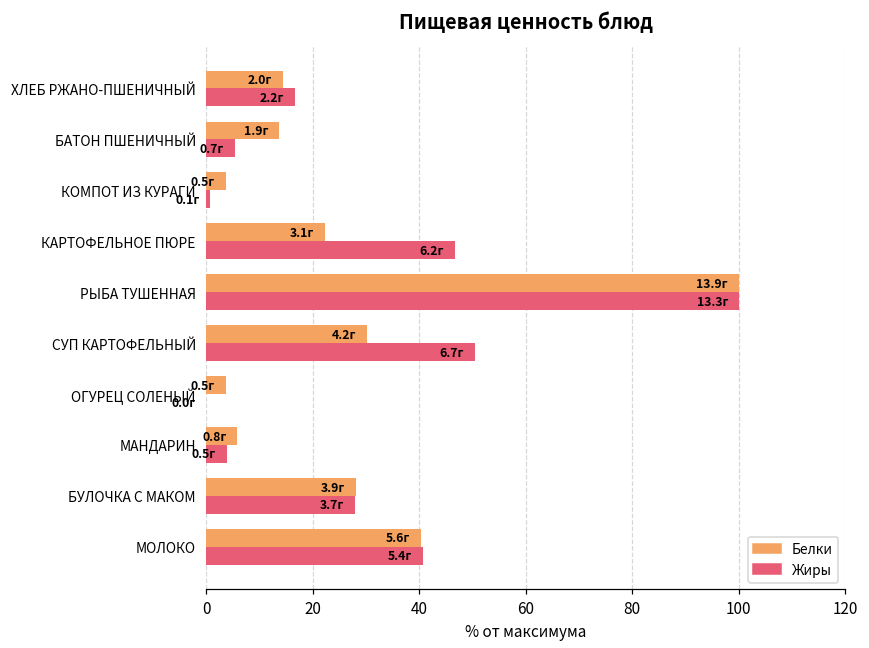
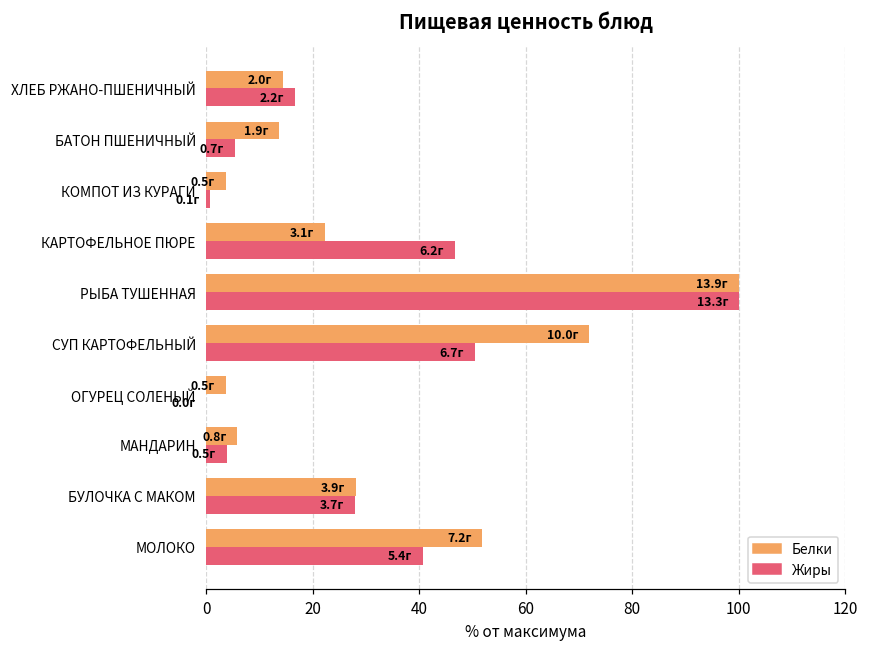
Белки, СУП КАРТОФЕЛЬНЫЙ: 4.2г -> 10.0г
Белки, МОЛОКО: 5.6г -> 7.2г
